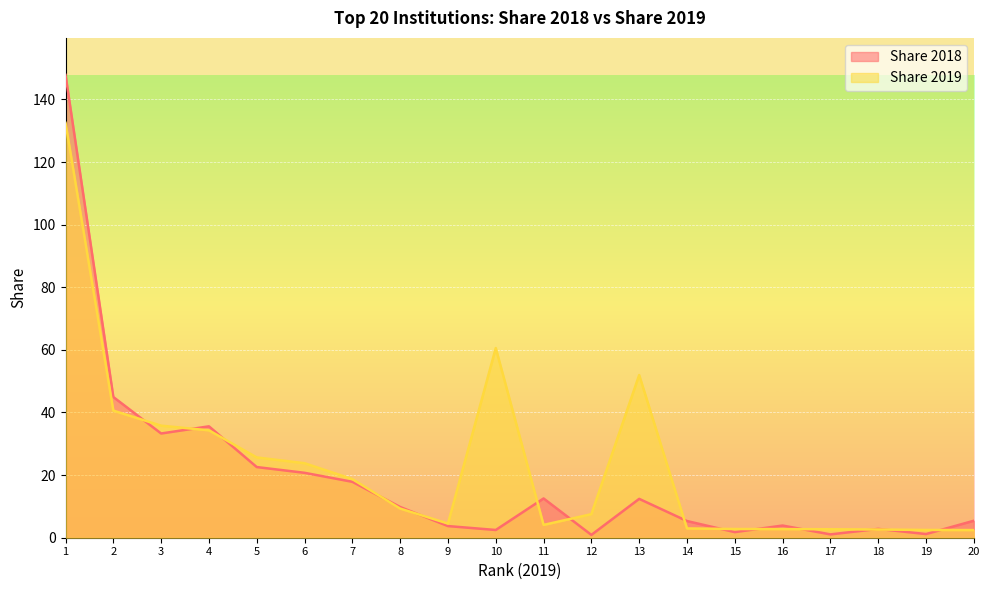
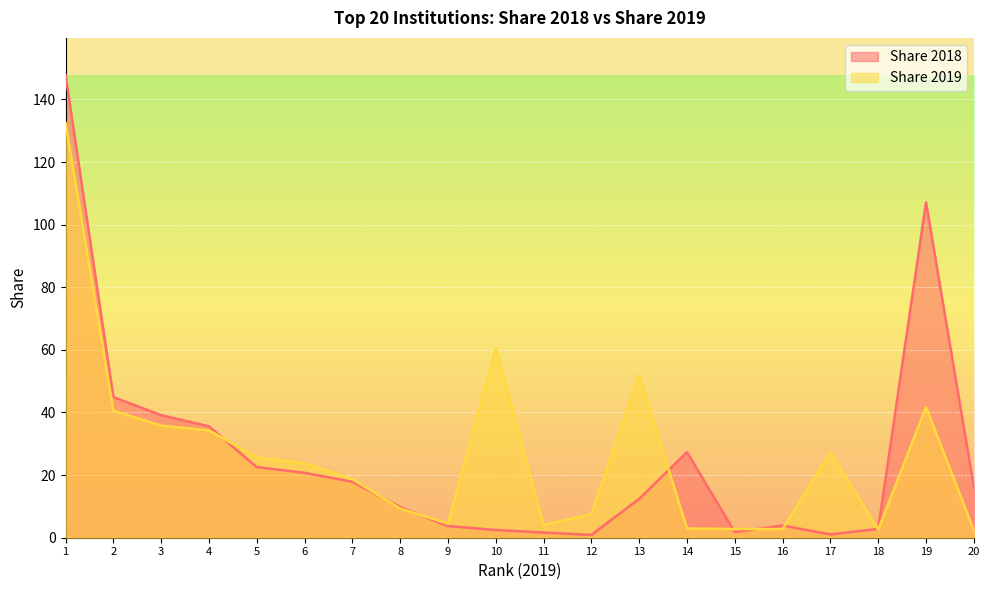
Share 2018, 3: 33 -> 39
Share 2018, 11: 13 -> 2
Share 2018, 14: 5 -> 27
Share 2019, 17: 3 -> 27
Share 2018, 19: 1 -> 107
Share 2019, 19: 2 -> 42
Share 2018, 20: 5 -> 16
